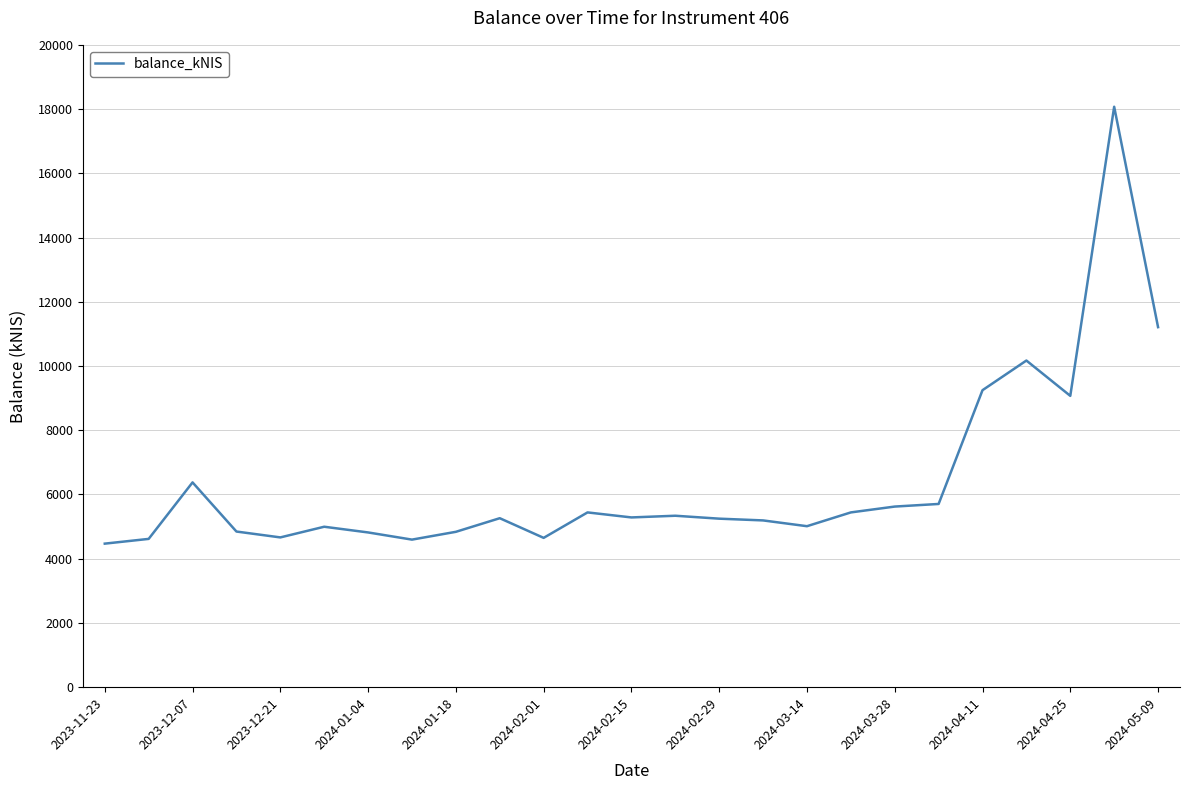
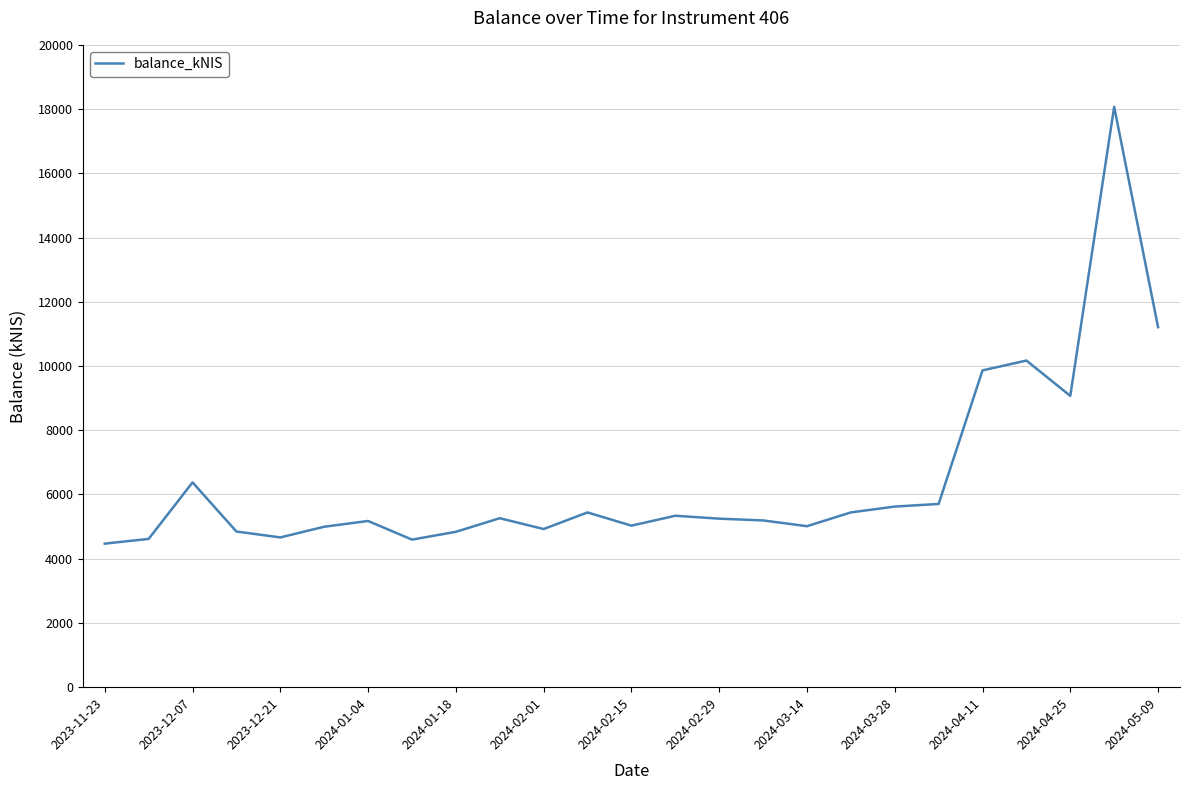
2024-01-04: 4800 -> 5200
2024-02-01: 4600 -> 4900
2024-02-15: 5300 -> 5000
2024-04-11: 9200 -> 9900
